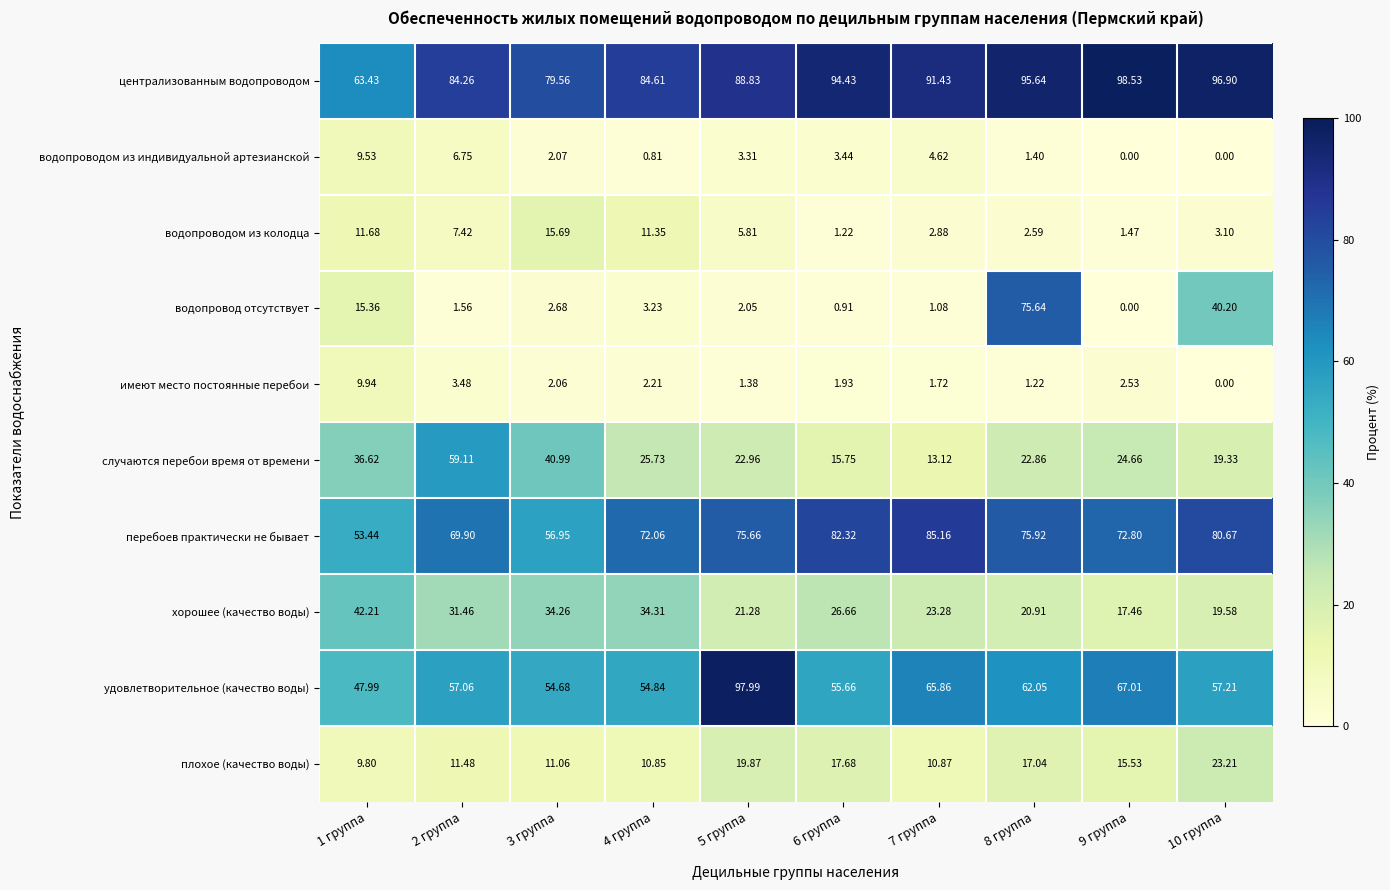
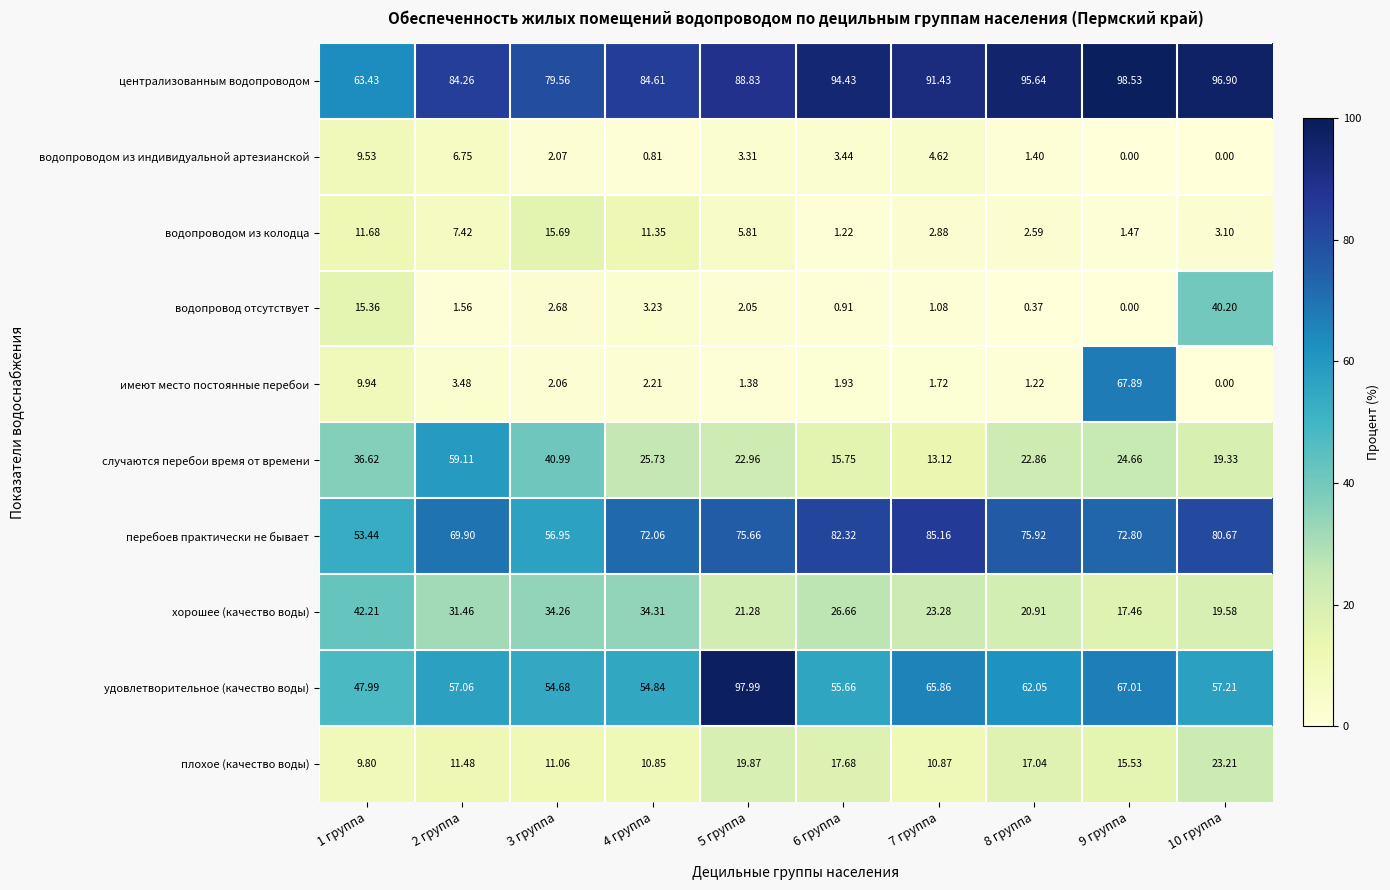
водопровод отсутствует, 8 группа: 75.64 -> 0.37
имеют место постоянные перебои, 9 группа: 2.53 -> 67.89
